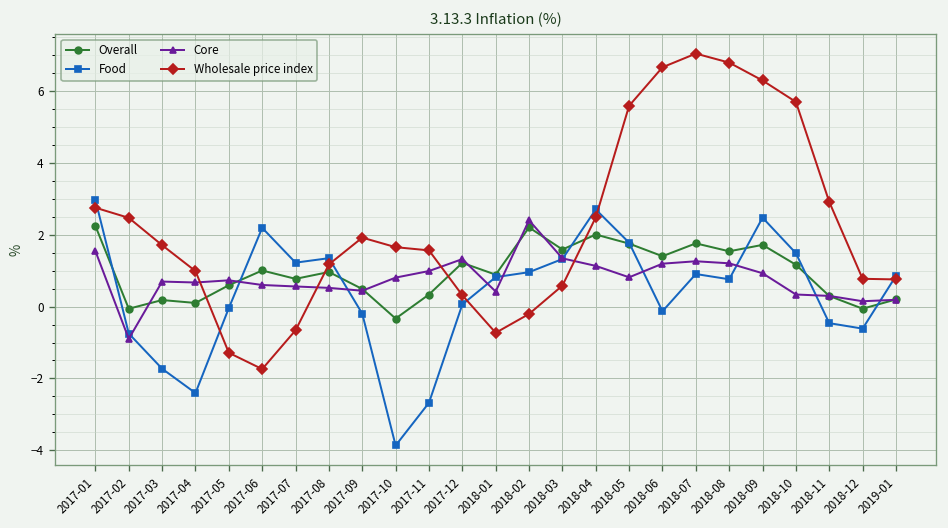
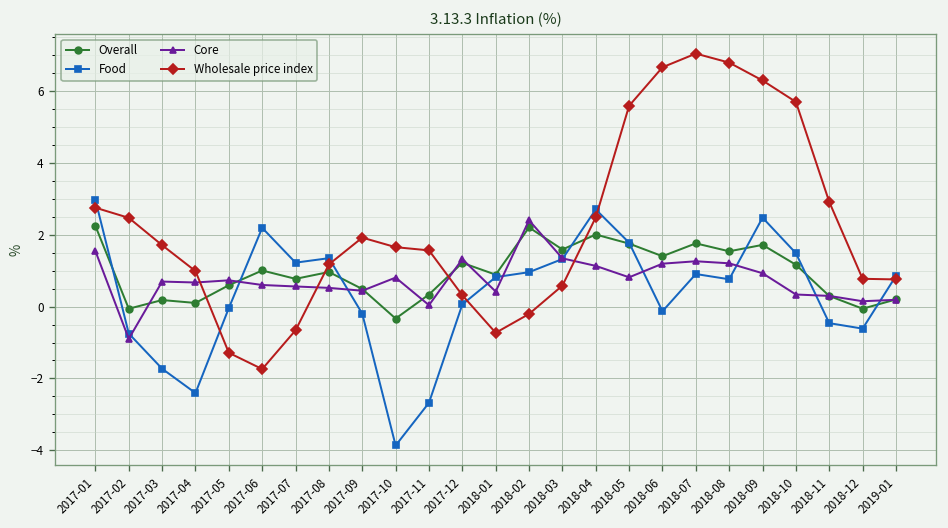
Core, 2017-11: 1.0 -> 0.0
